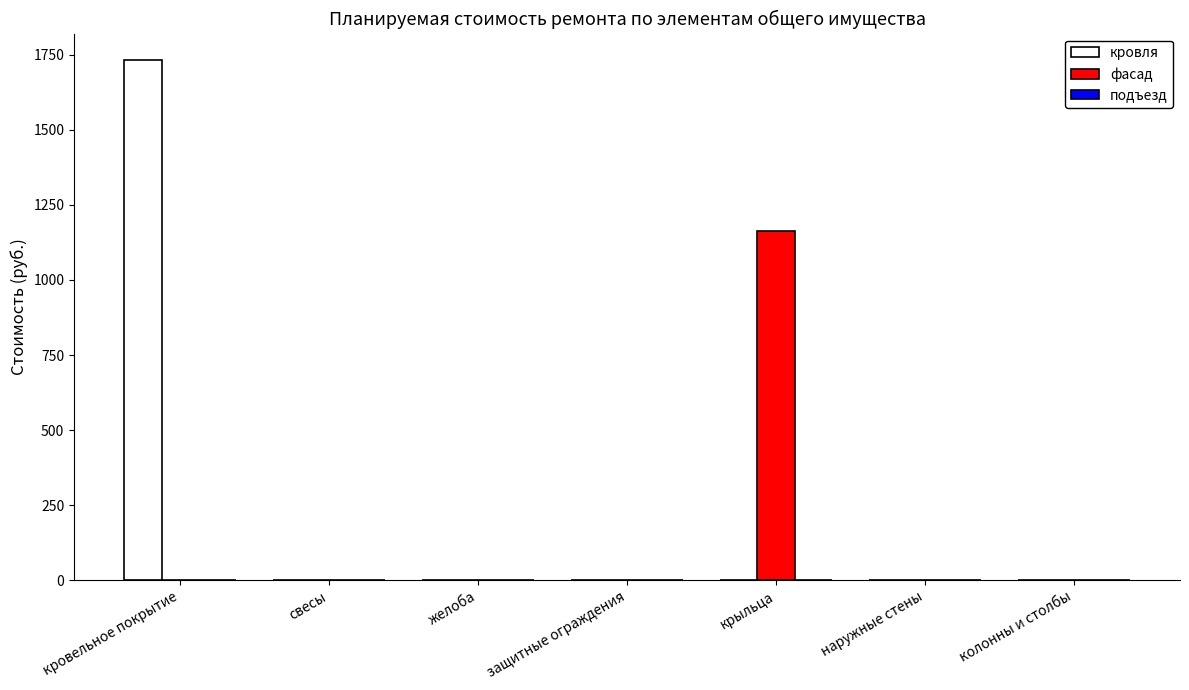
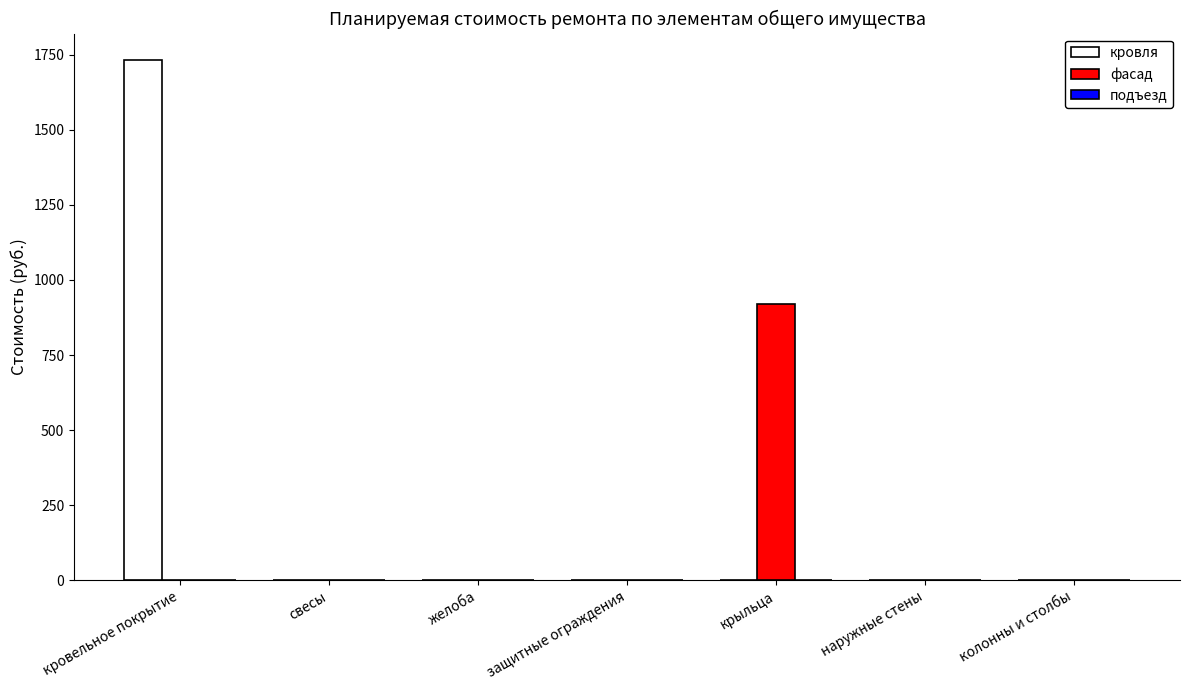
фасад, крыльца: 1160 -> 920
